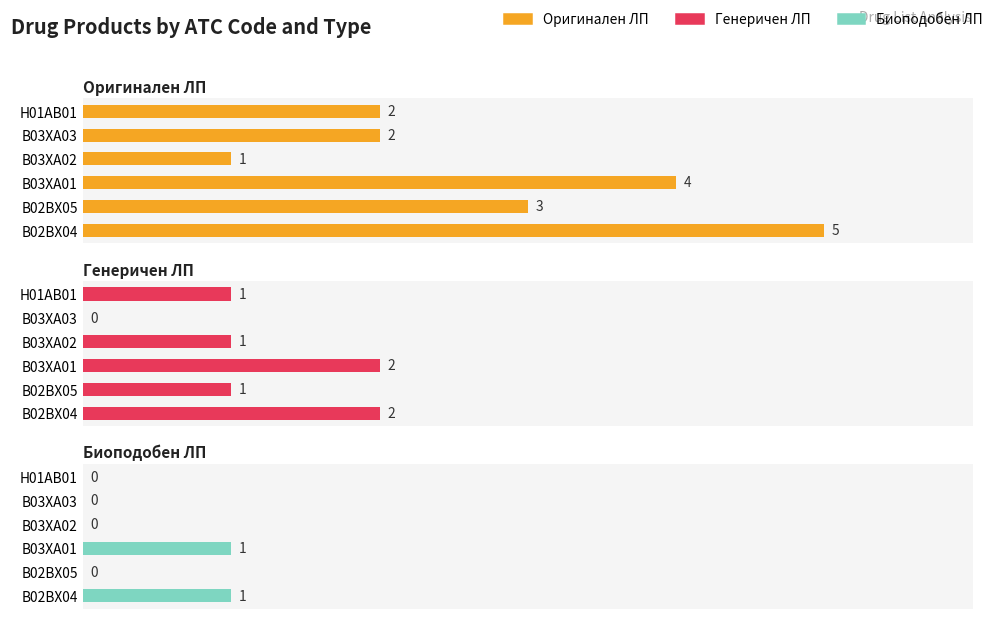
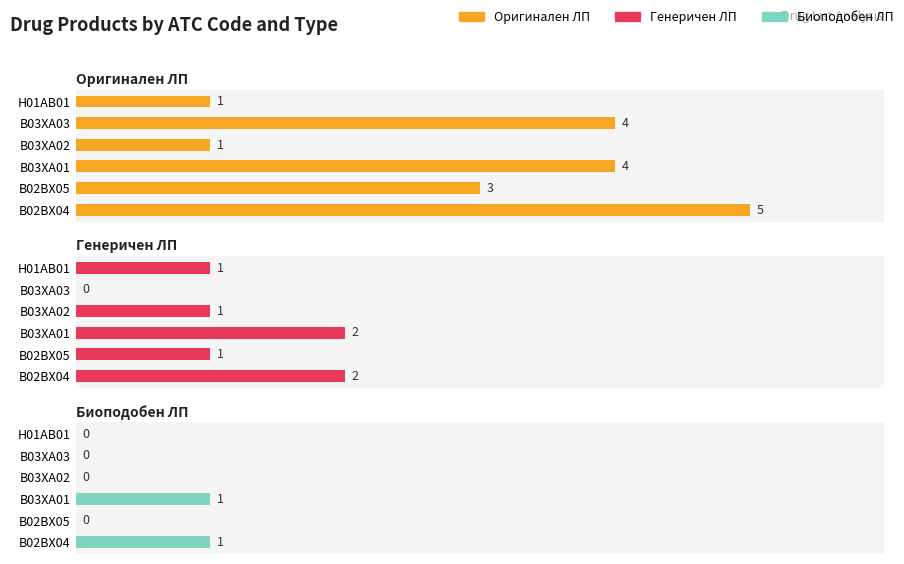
Оригинален ЛП, H01AB01: 2 -> 1
Оригинален ЛП, B03XA03: 2 -> 4
